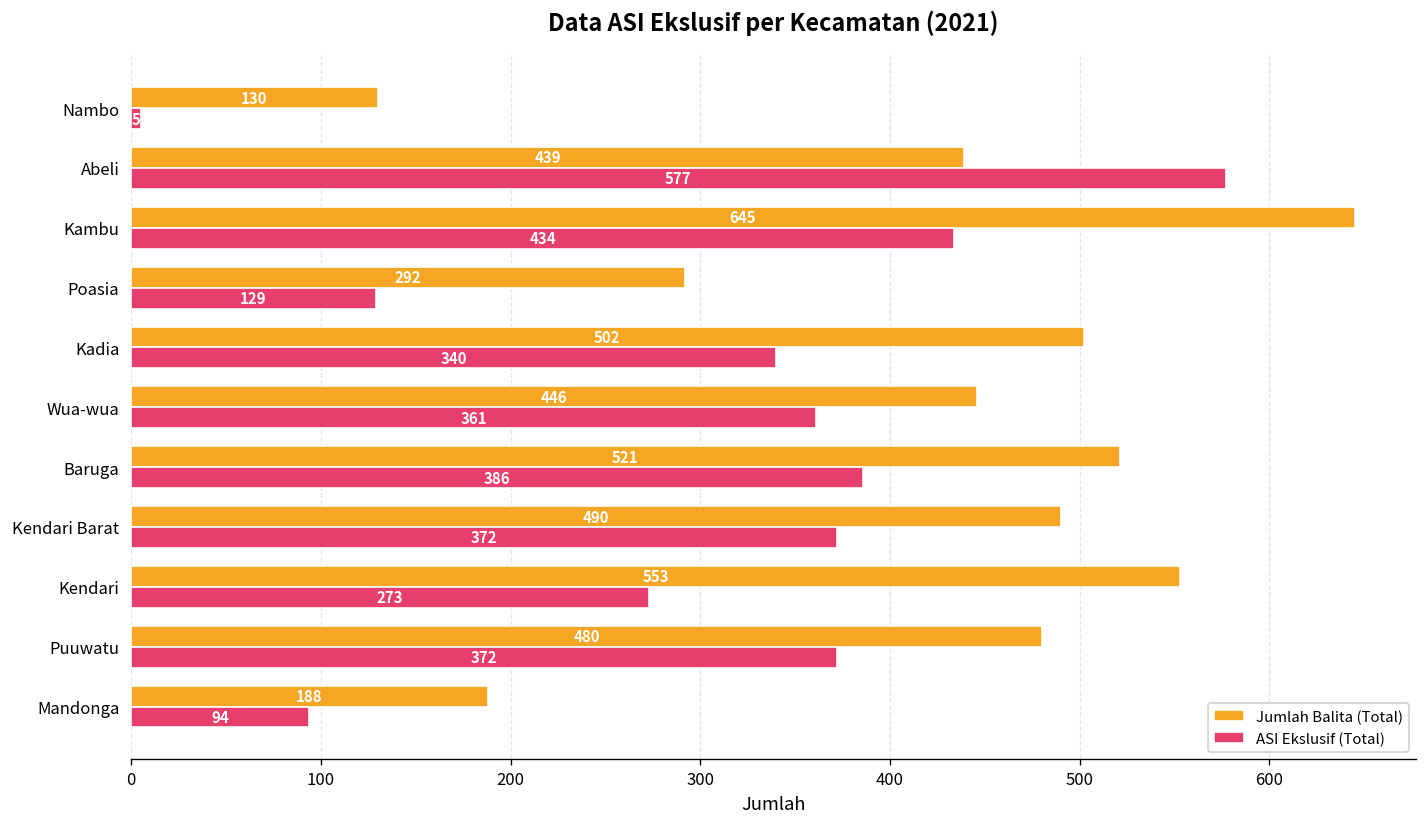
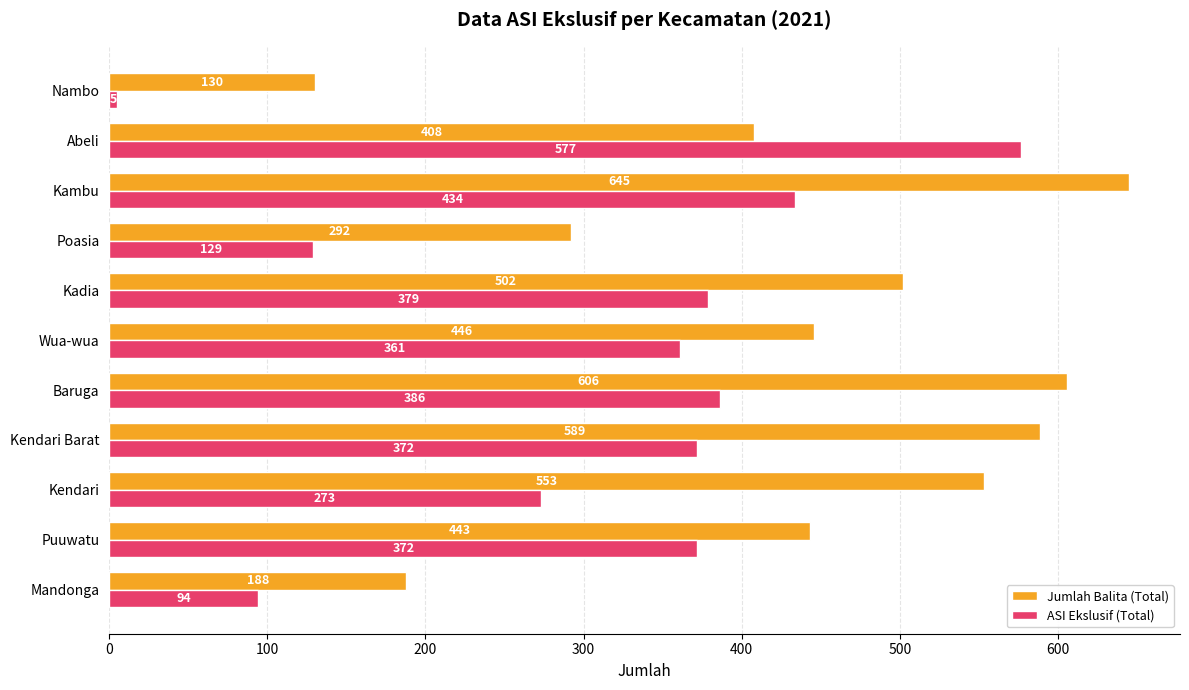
Jumlah Balita (Total), Abeli: 439 -> 408
ASI Ekslusif (Total), Kadia: 340 -> 379
Jumlah Balita (Total), Baruga: 521 -> 606
Jumlah Balita (Total), Kendari Barat: 490 -> 589
Jumlah Balita (Total), Puuwatu: 480 -> 443
